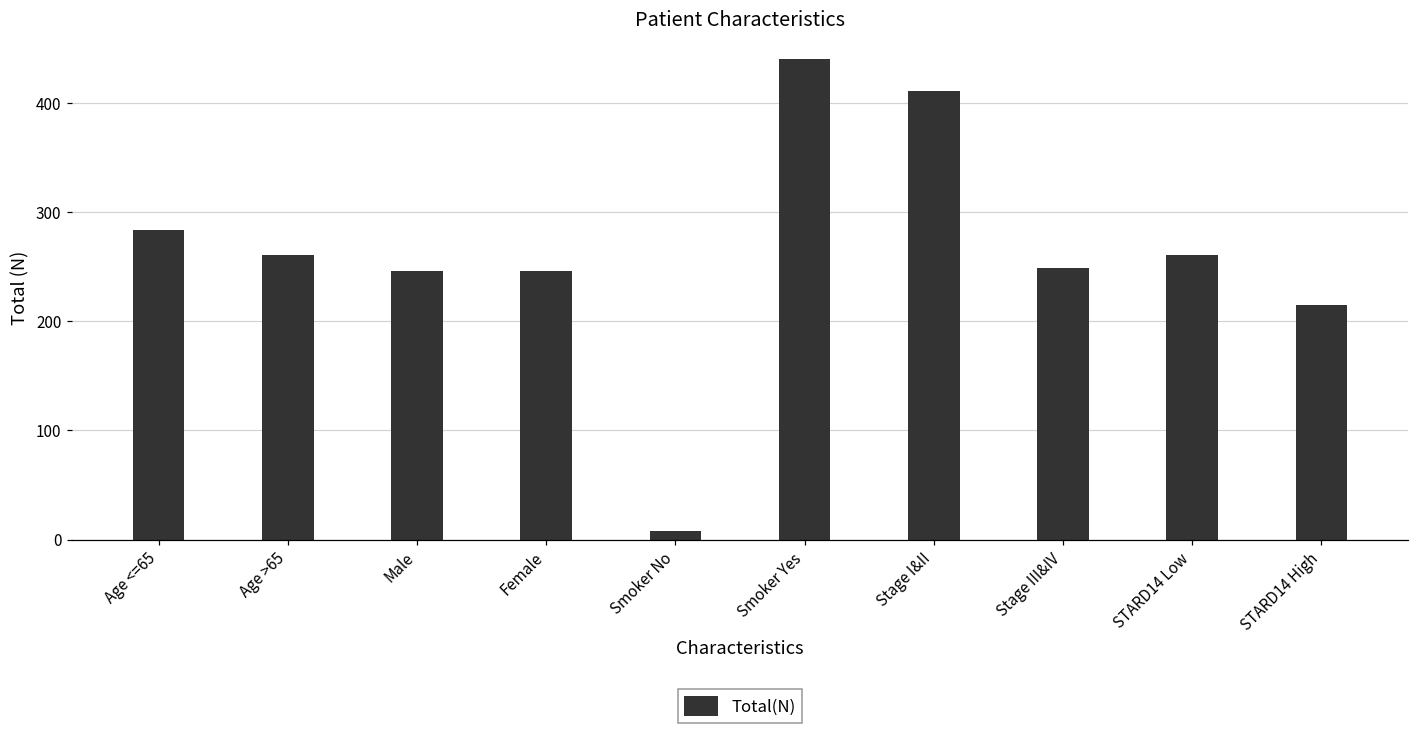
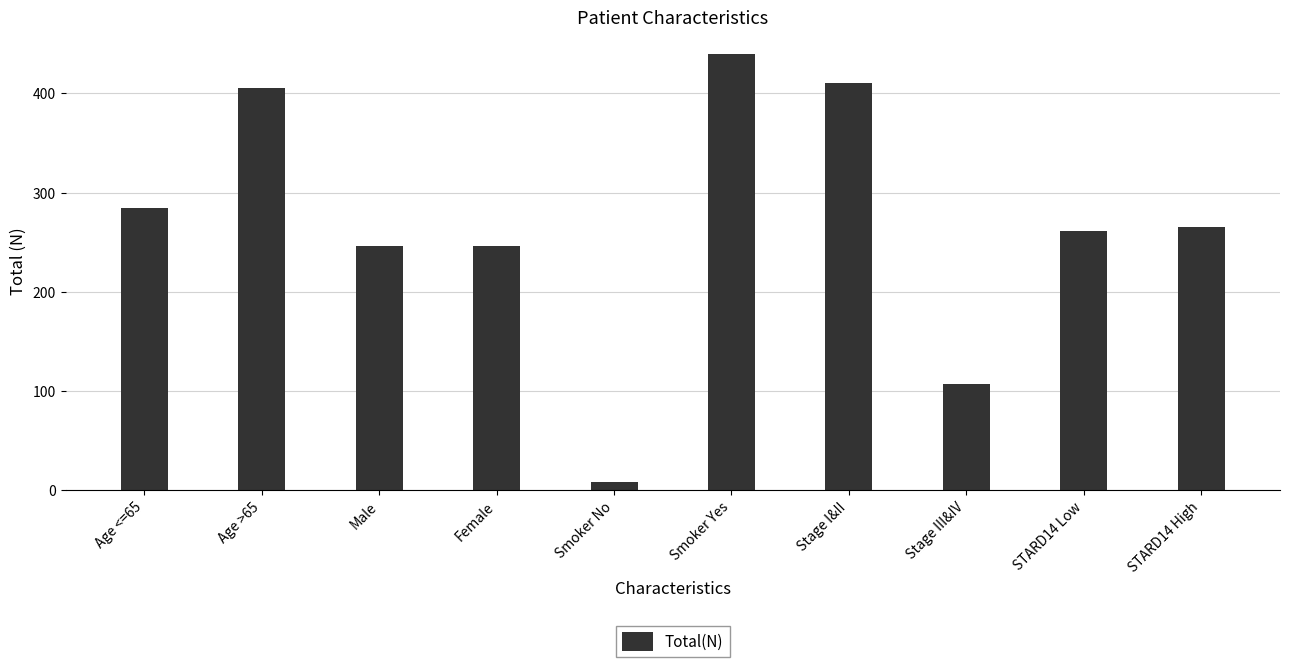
Age >65: 260 -> 410
Stage III&IV: 250 -> 110
STARD14 High: 220 -> 270
